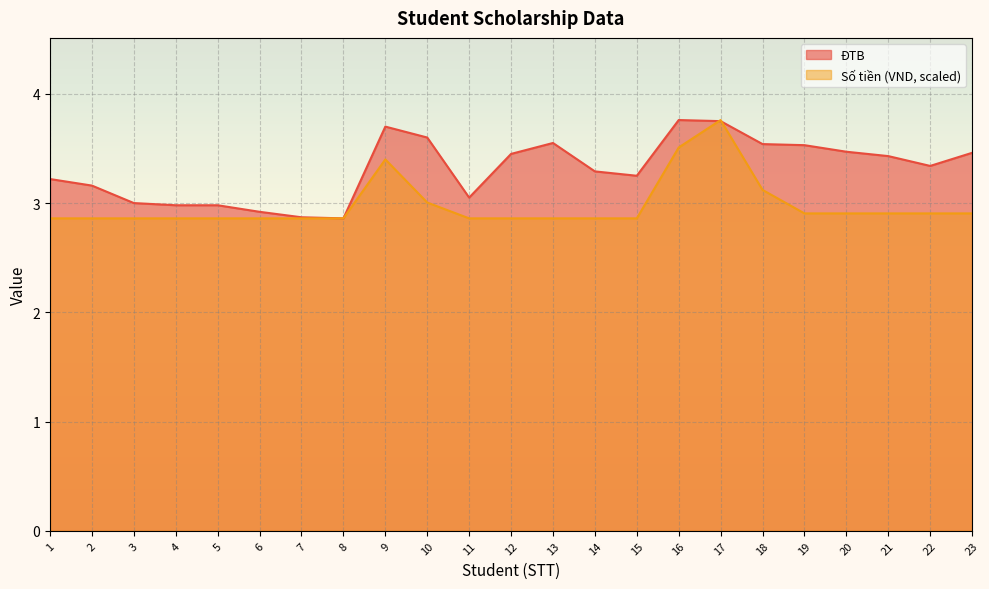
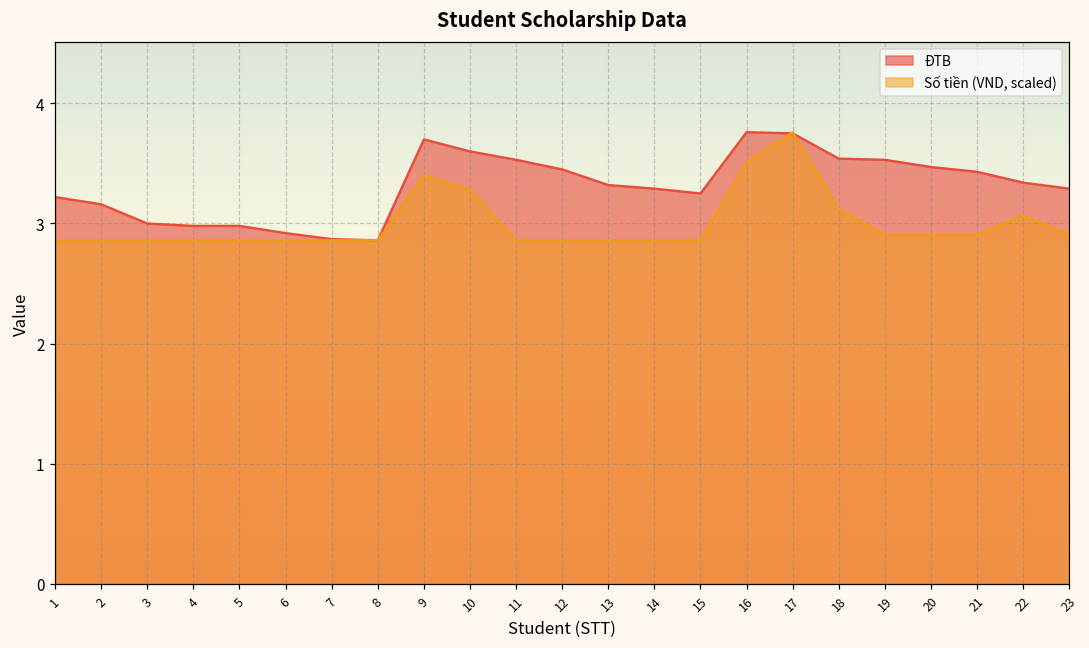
Số tiền (VND, scaled), 10: 3.00 -> 3.28
ĐTB, 11: 3.05 -> 3.53
ĐTB, 13: 3.55 -> 3.32
Số tiền (VND, scaled), 22: 2.91 -> 3.06
ĐTB, 23: 3.46 -> 3.29
